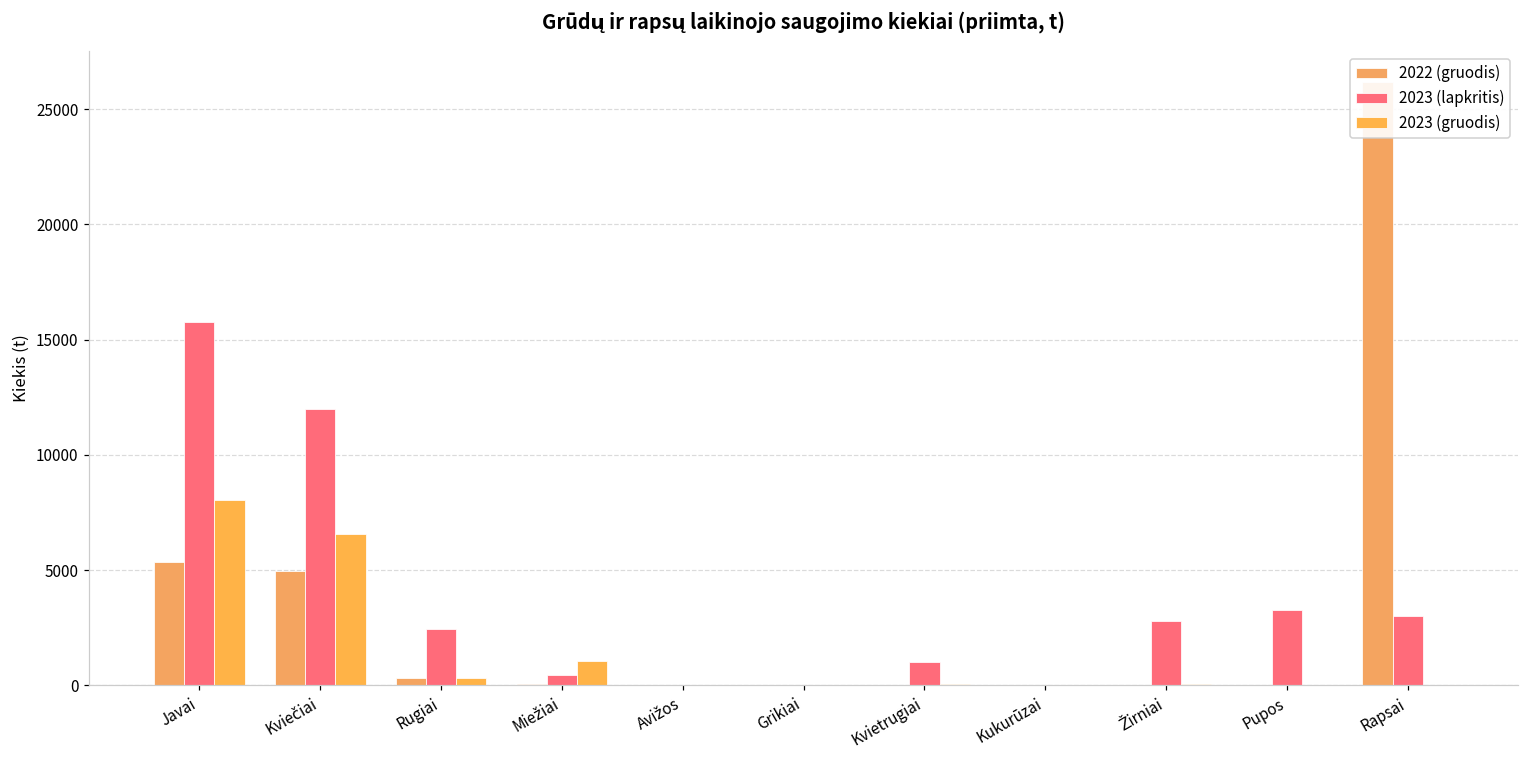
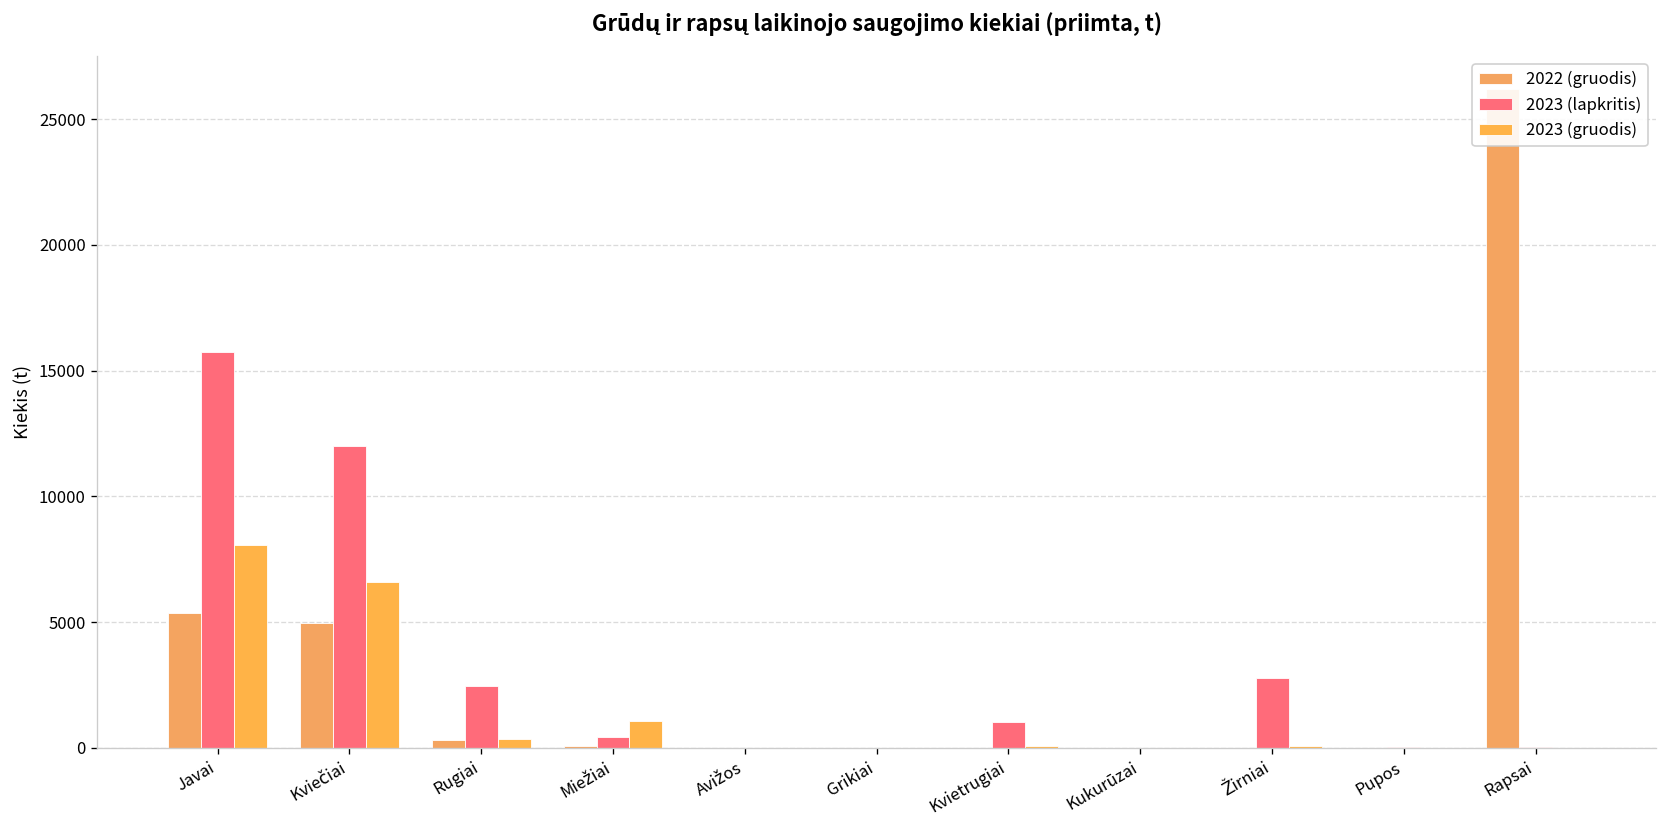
2023 (lapkritis), Pupos: 3300 -> 0
2023 (lapkritis), Rapsai: 3000 -> 0
